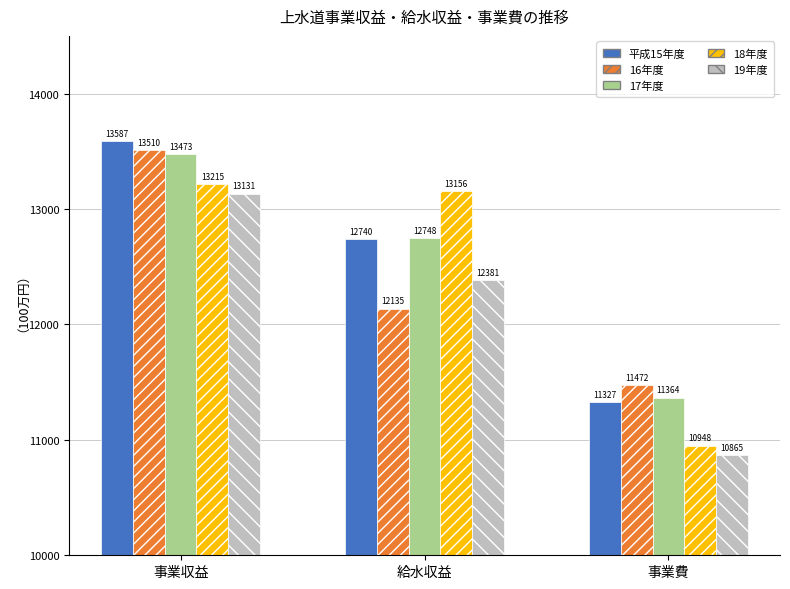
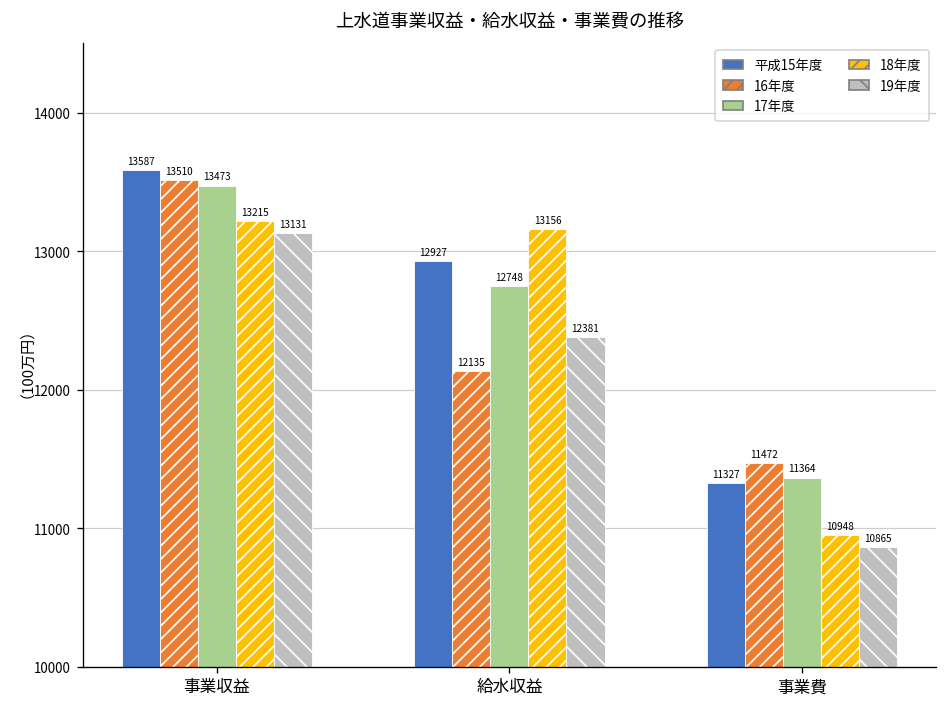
平成15年度, 給水収益: 12740 -> 12927
